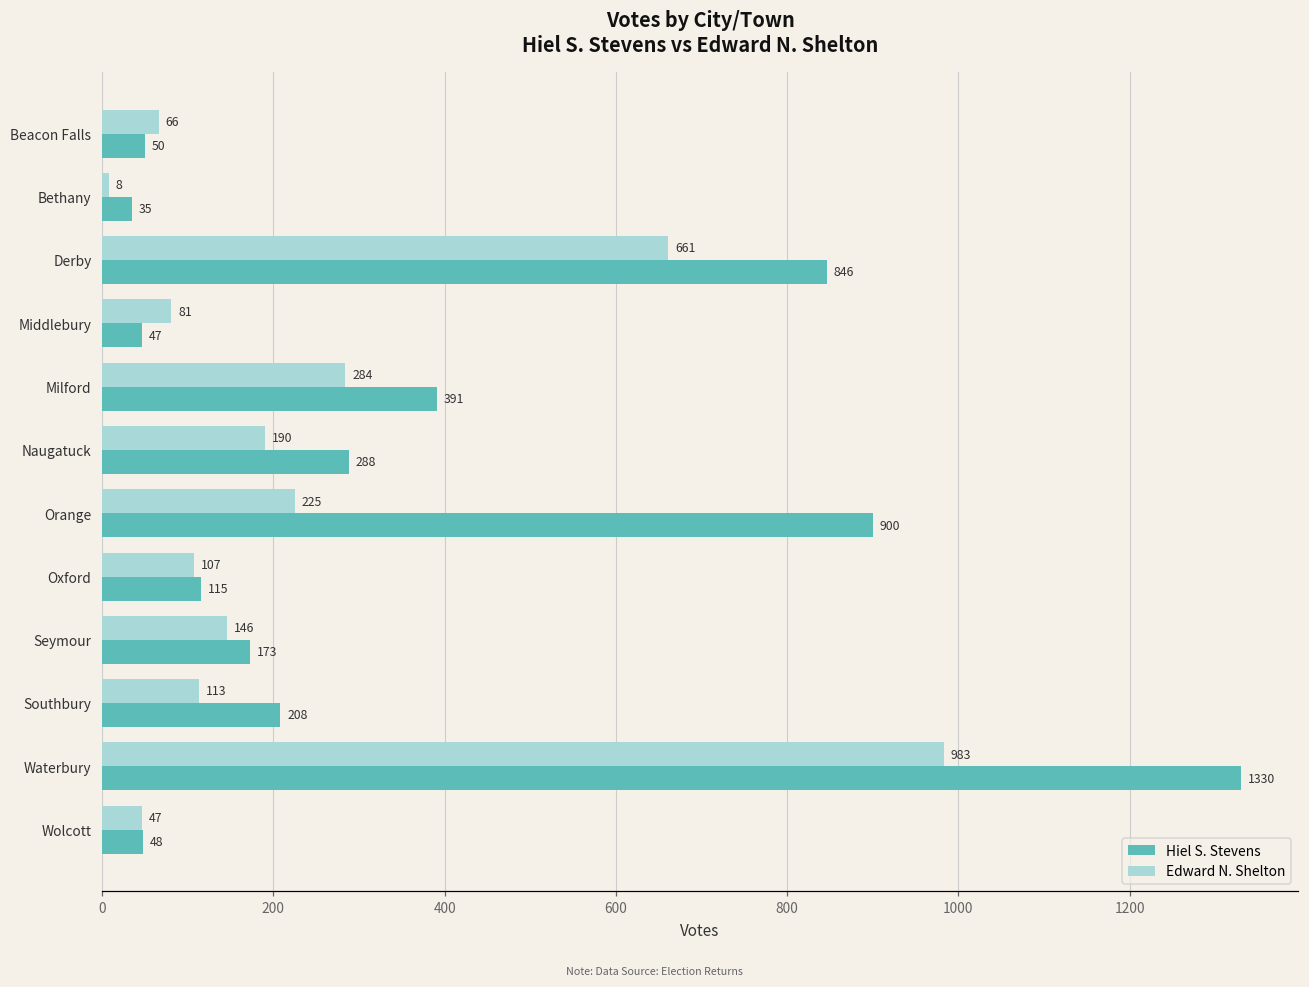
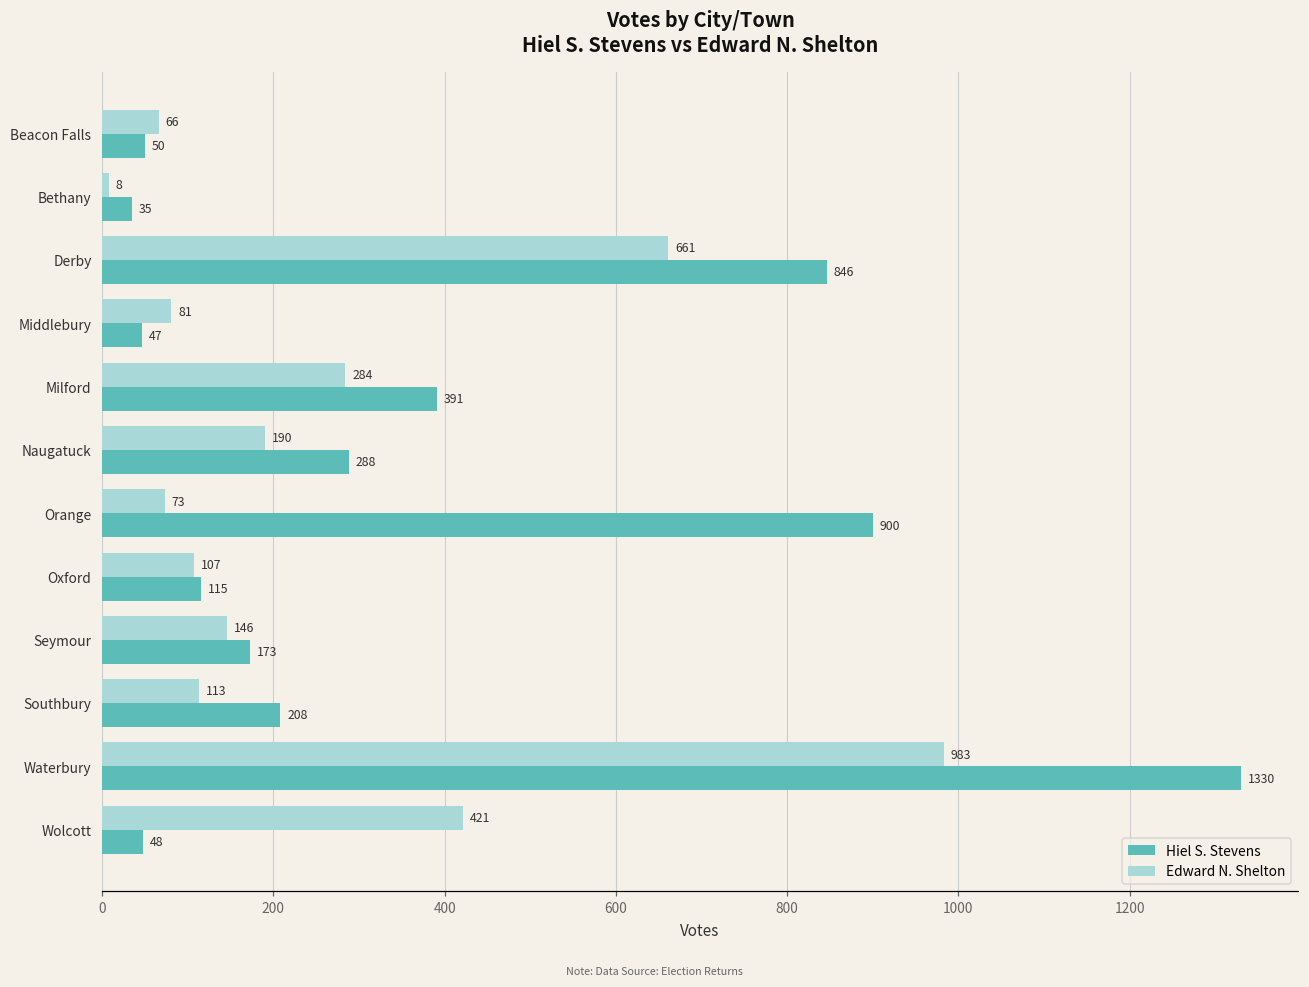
Edward N. Shelton, Orange: 225 -> 73
Edward N. Shelton, Wolcott: 47 -> 421
